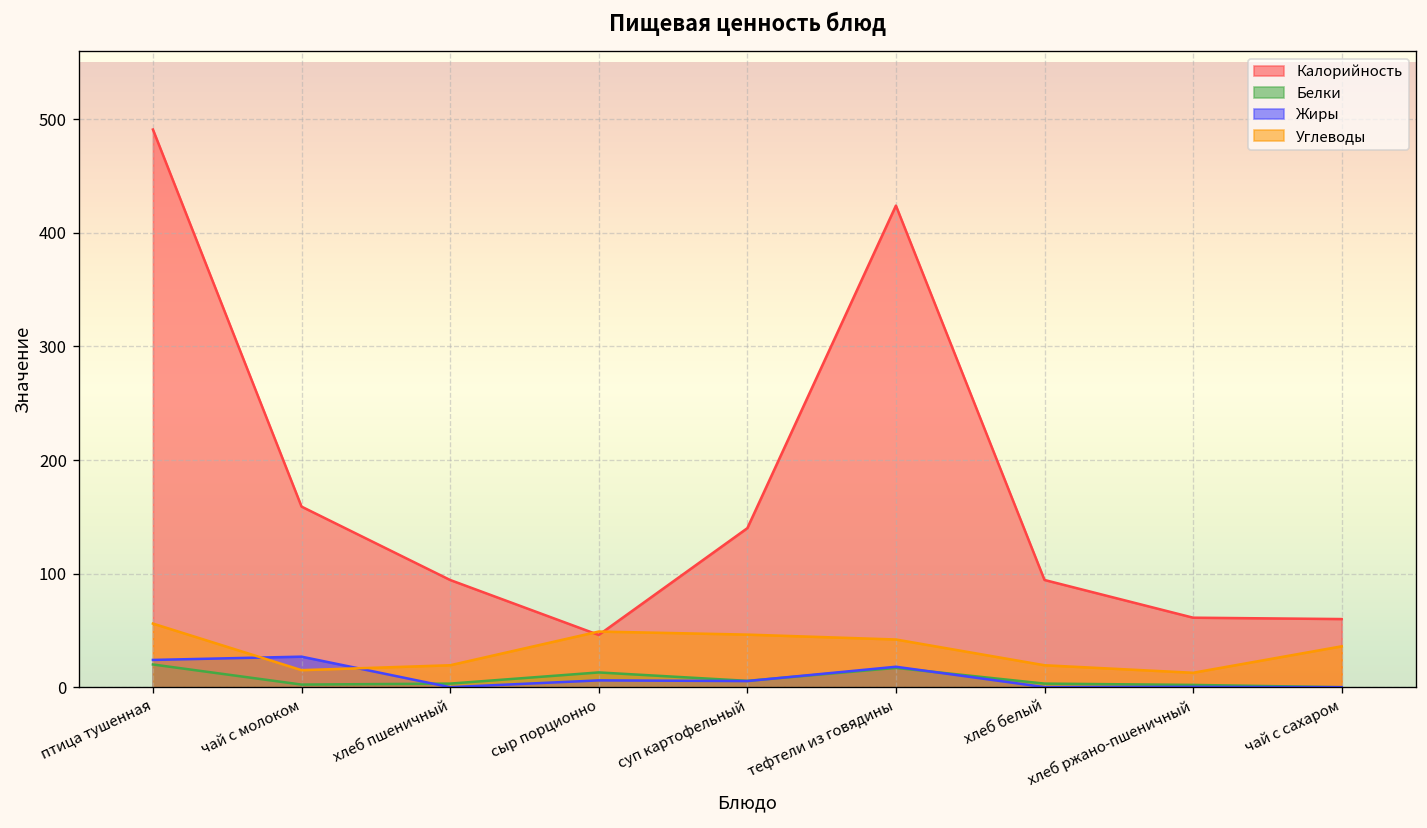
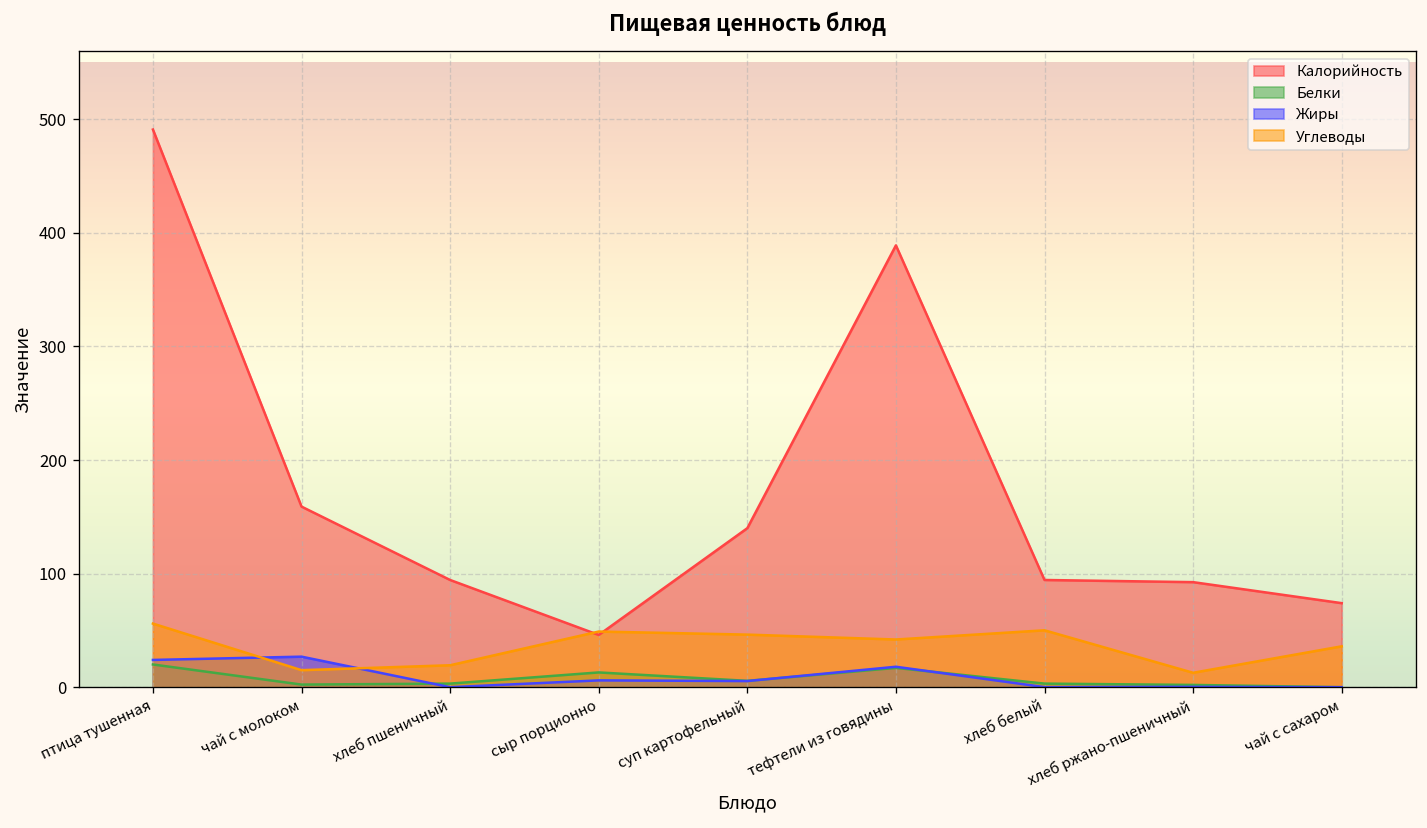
Калорийность, тефтели из говядины: 420 -> 390
Углеводы, хлеб белый: 20 -> 50
Калорийность, хлеб ржано-пшеничный: 60 -> 90
Калорийность, чай с сахаром: 60 -> 70
